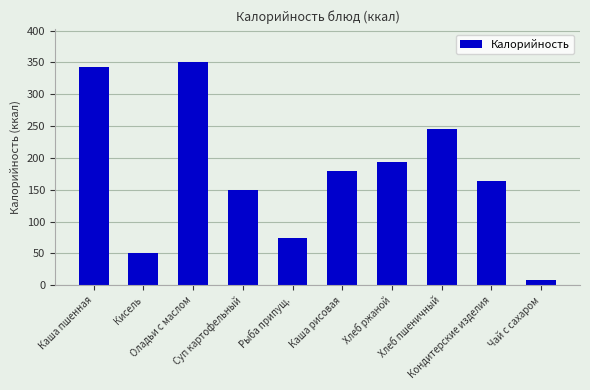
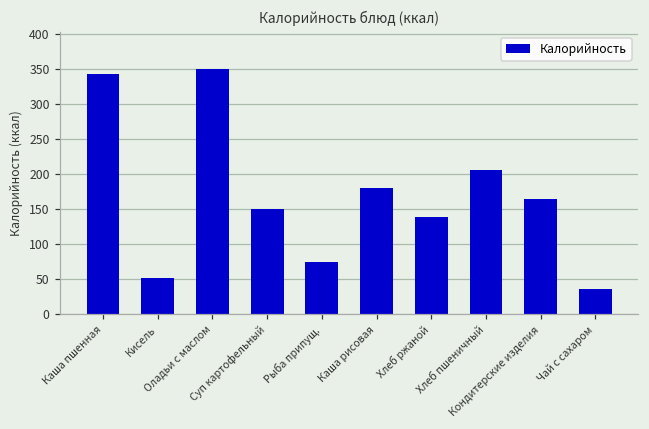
Хлеб ржаной: 190 -> 140
Хлеб пшеничный: 250 -> 210
Чай с сахаром: 10 -> 40
